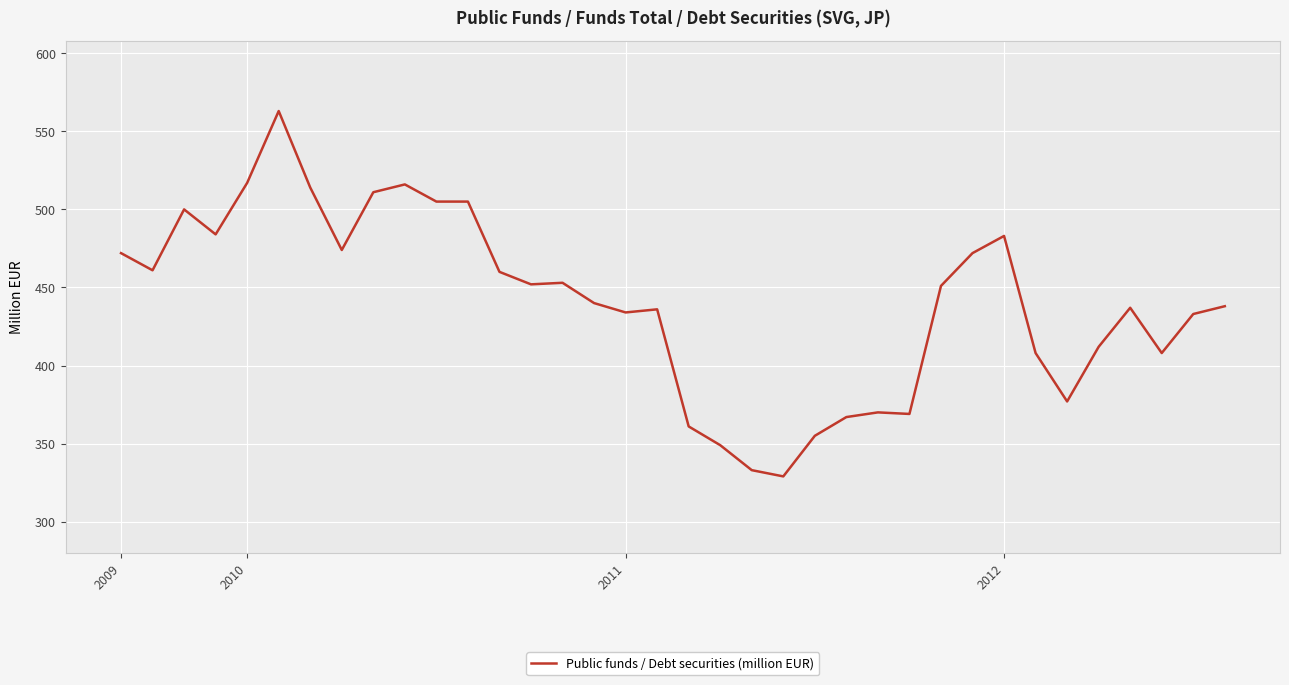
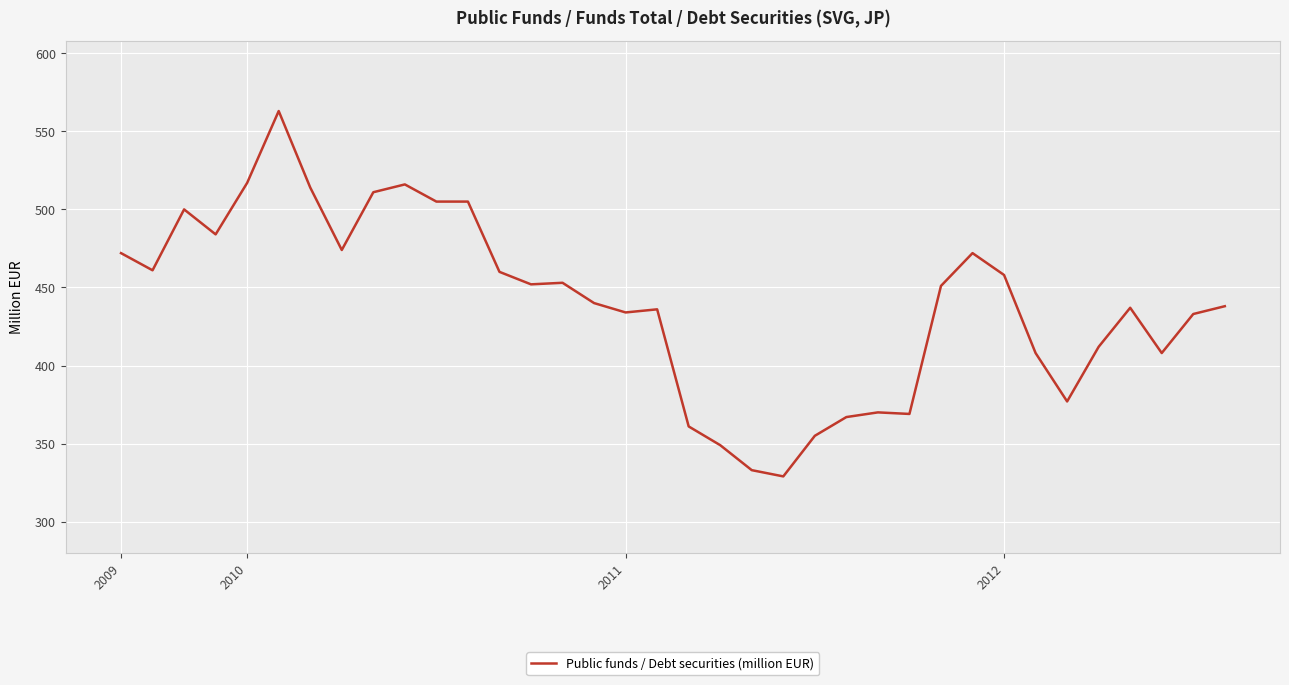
2012: 483 -> 458
